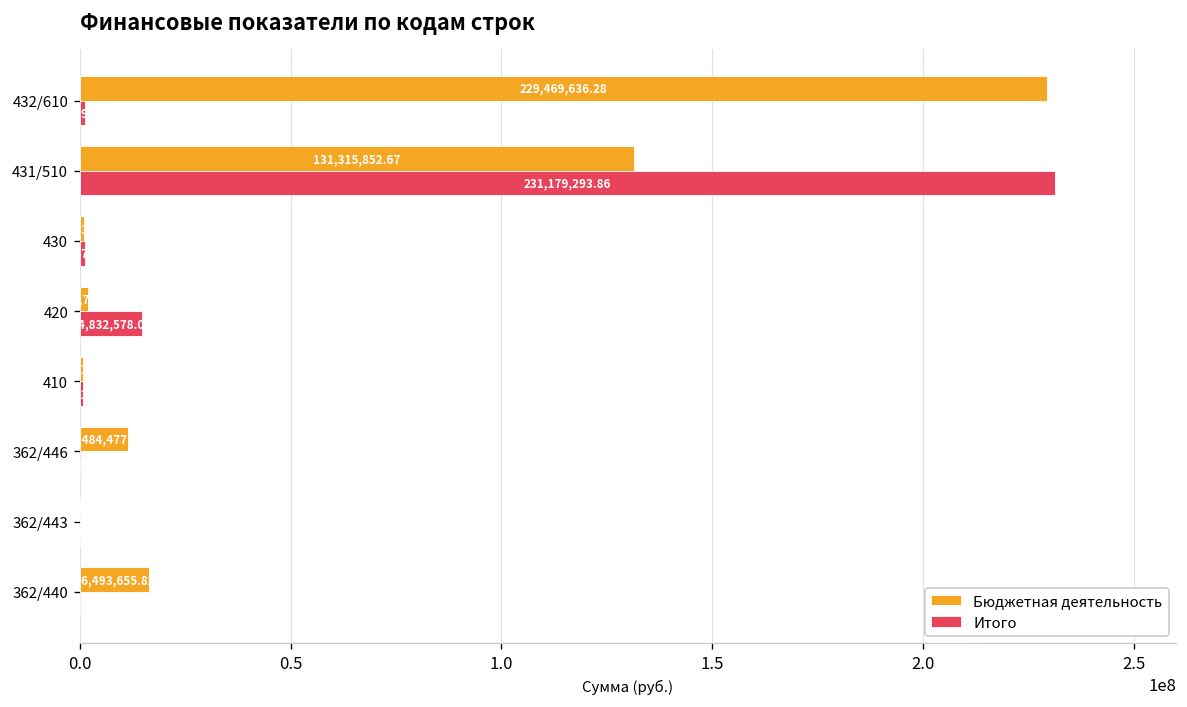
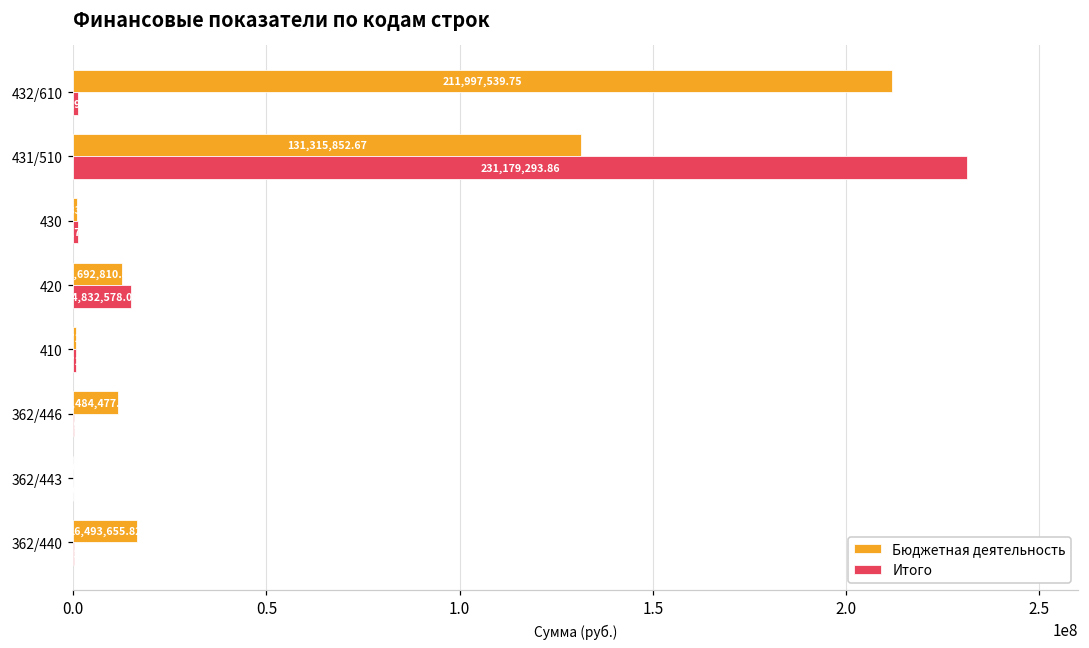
Бюджетная деятельность, 432/610: 229,469,636.28 -> 211,997,539.75
Бюджетная деятельность, 420: 2000000 -> 13000000
